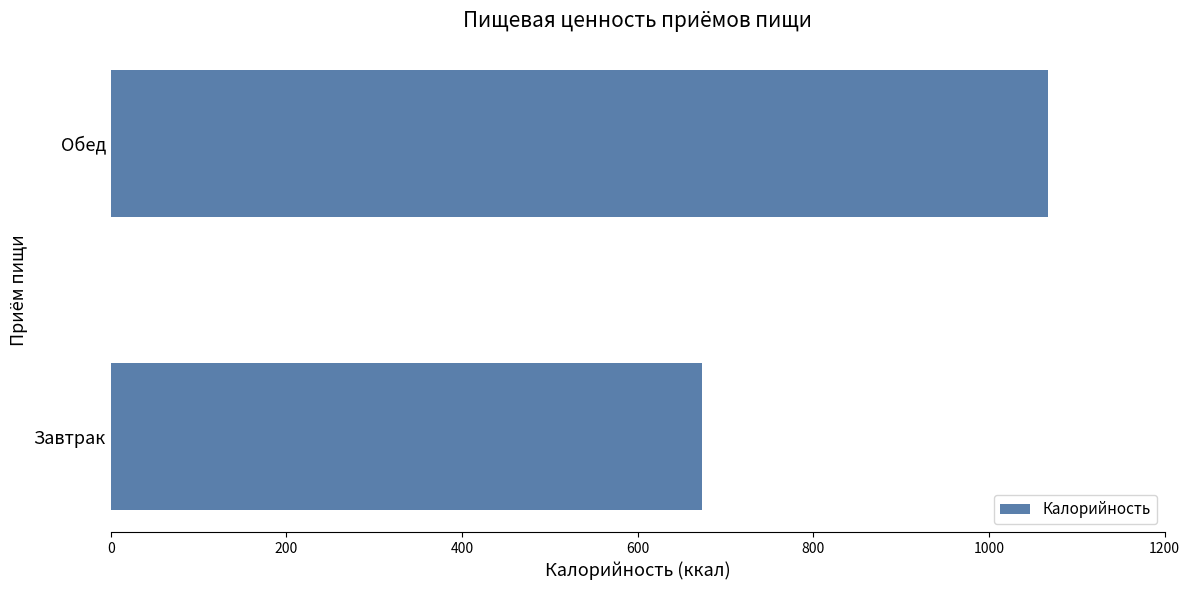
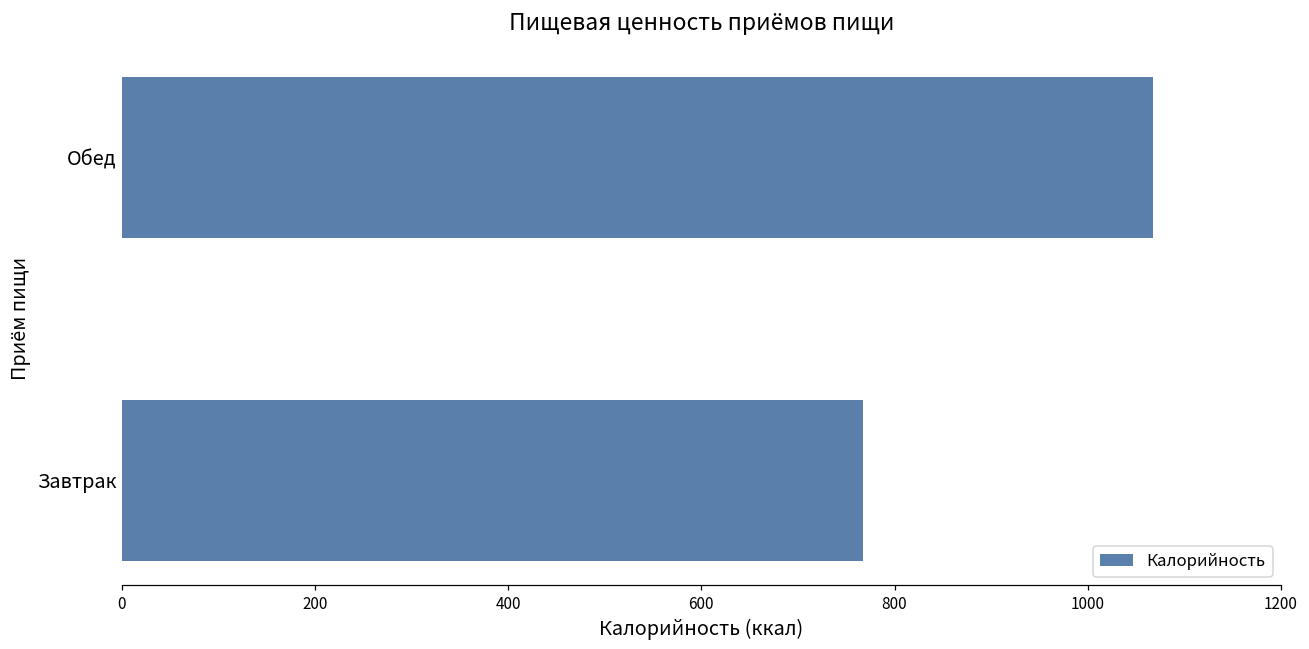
Завтрак: 670 -> 770
